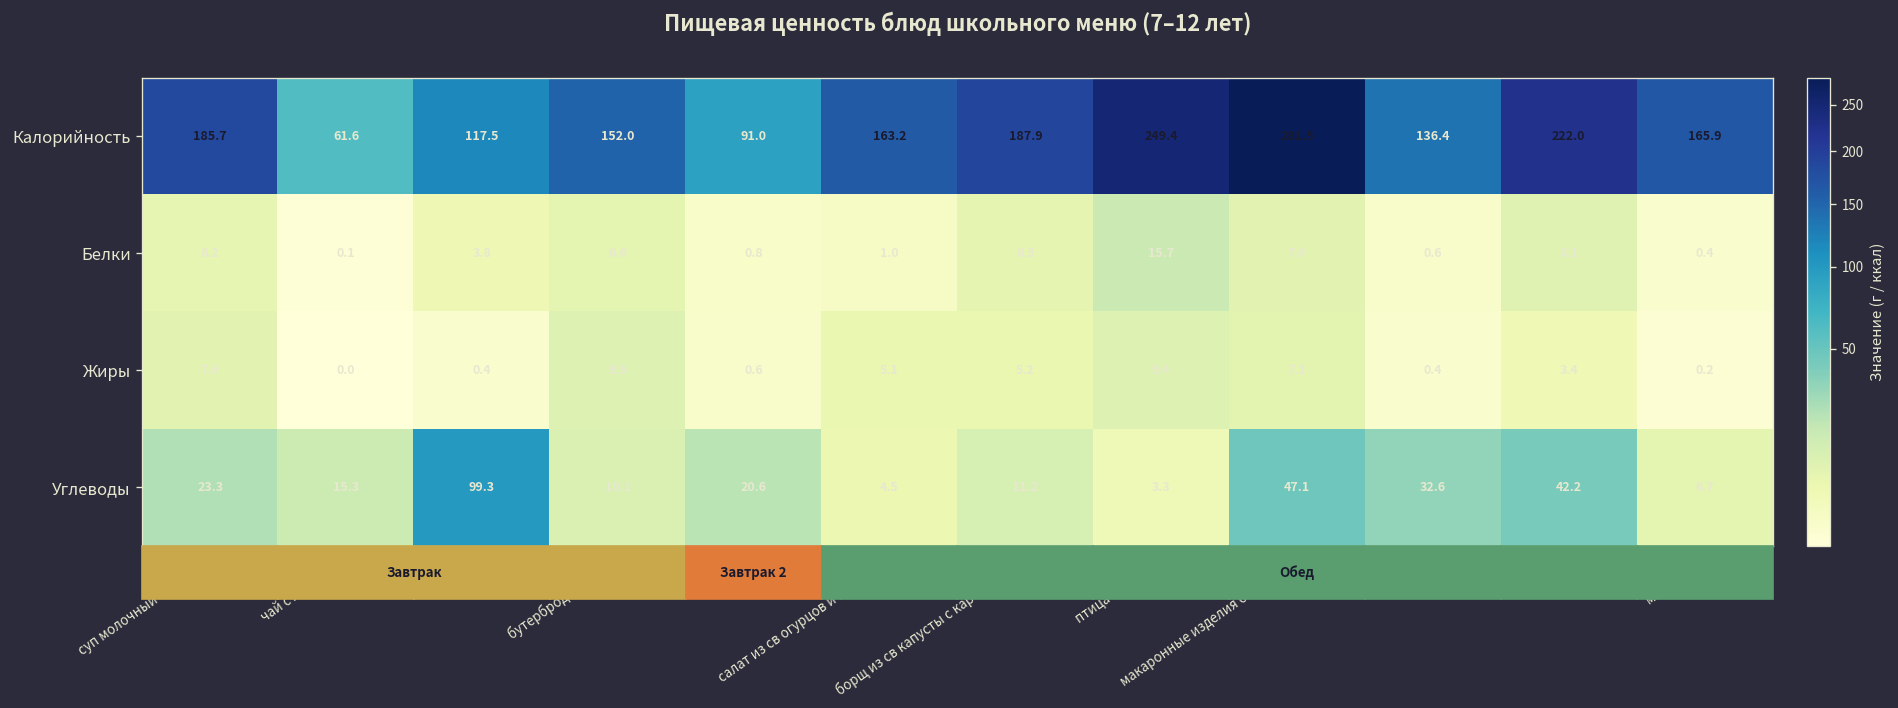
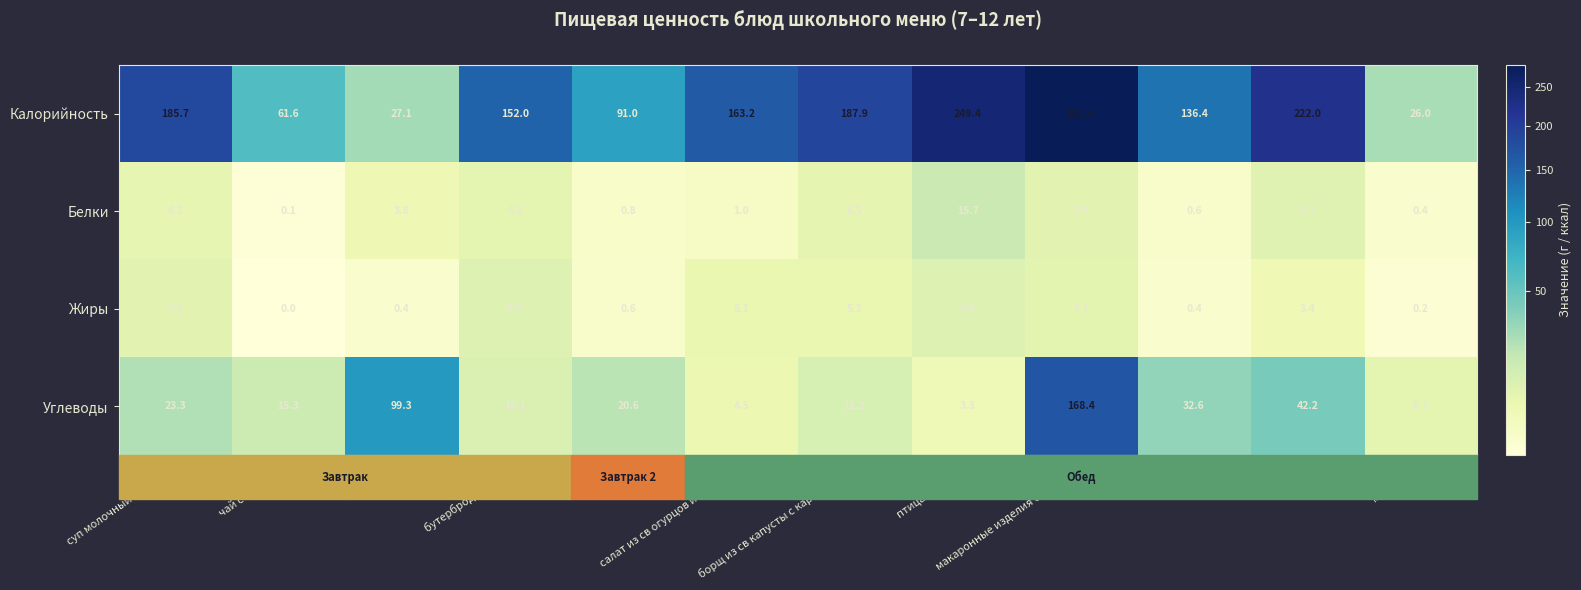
Калорийность, хлеб в с: 117.5 -> 27.1
Калорийность, мандарин: 165.9 -> 26.0
Углеводы, макаронные изделия отварные: 47.1 -> 168.4
